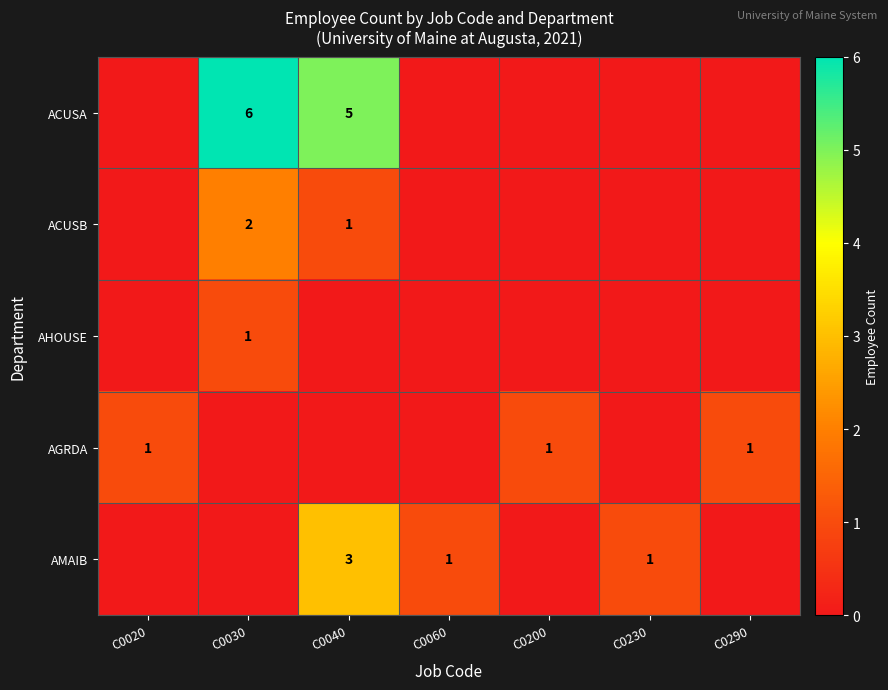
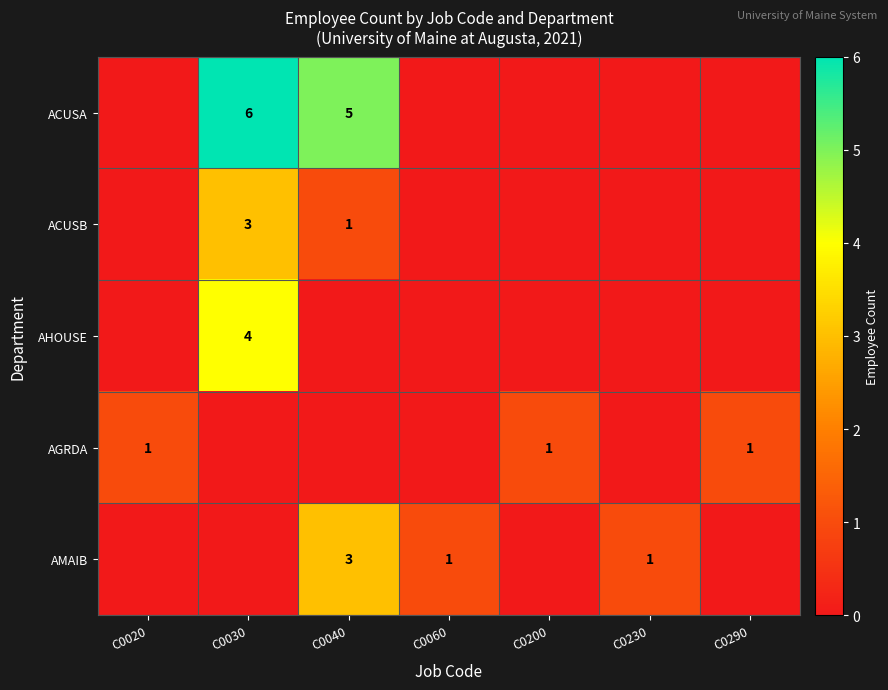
ACUSB, C0030: 2 -> 3
AHOUSE, C0030: 1 -> 4
